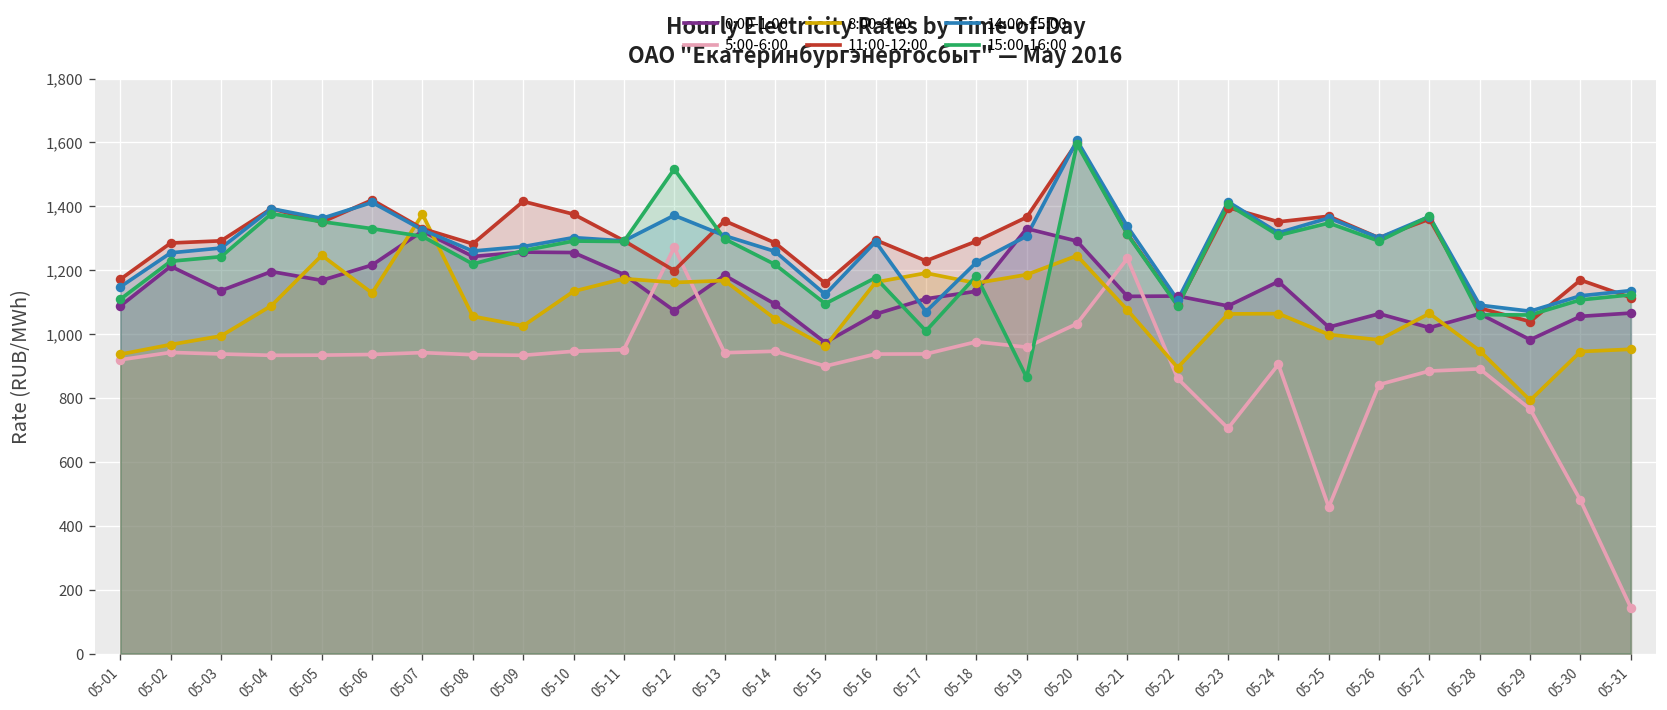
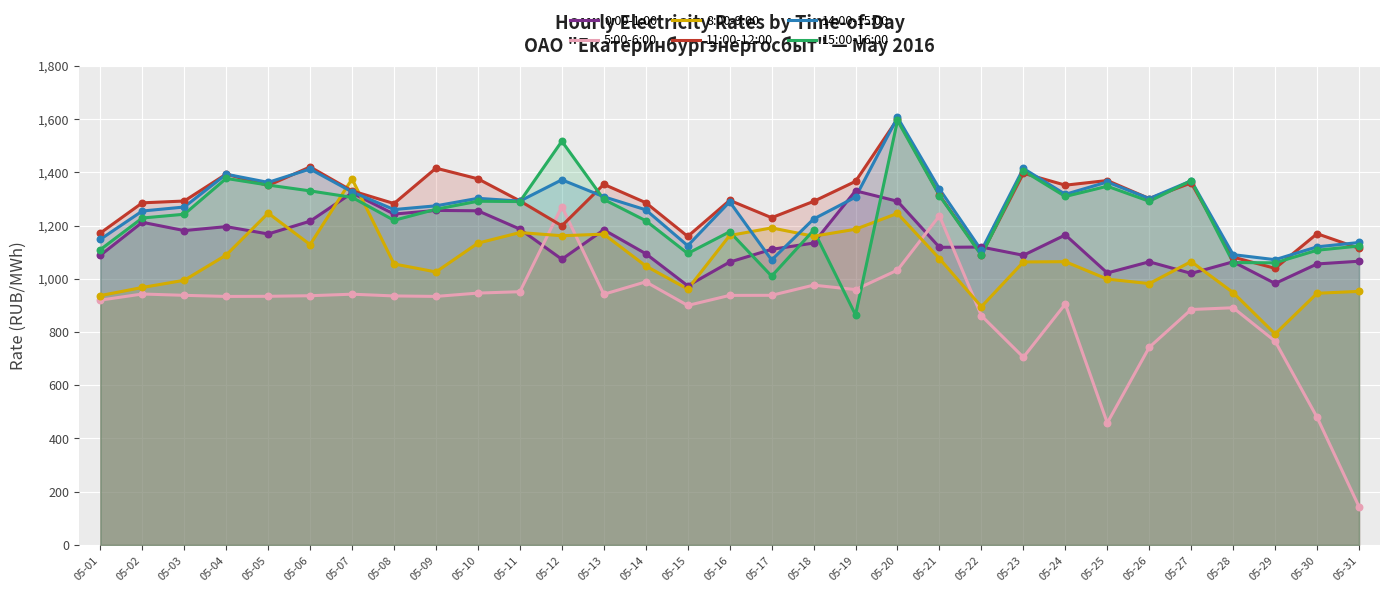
0:00-1:00, 05-03: 1,140 -> 1,180
5:00-6:00, 05-14: 950 -> 990
5:00-6:00, 05-26: 840 -> 740
